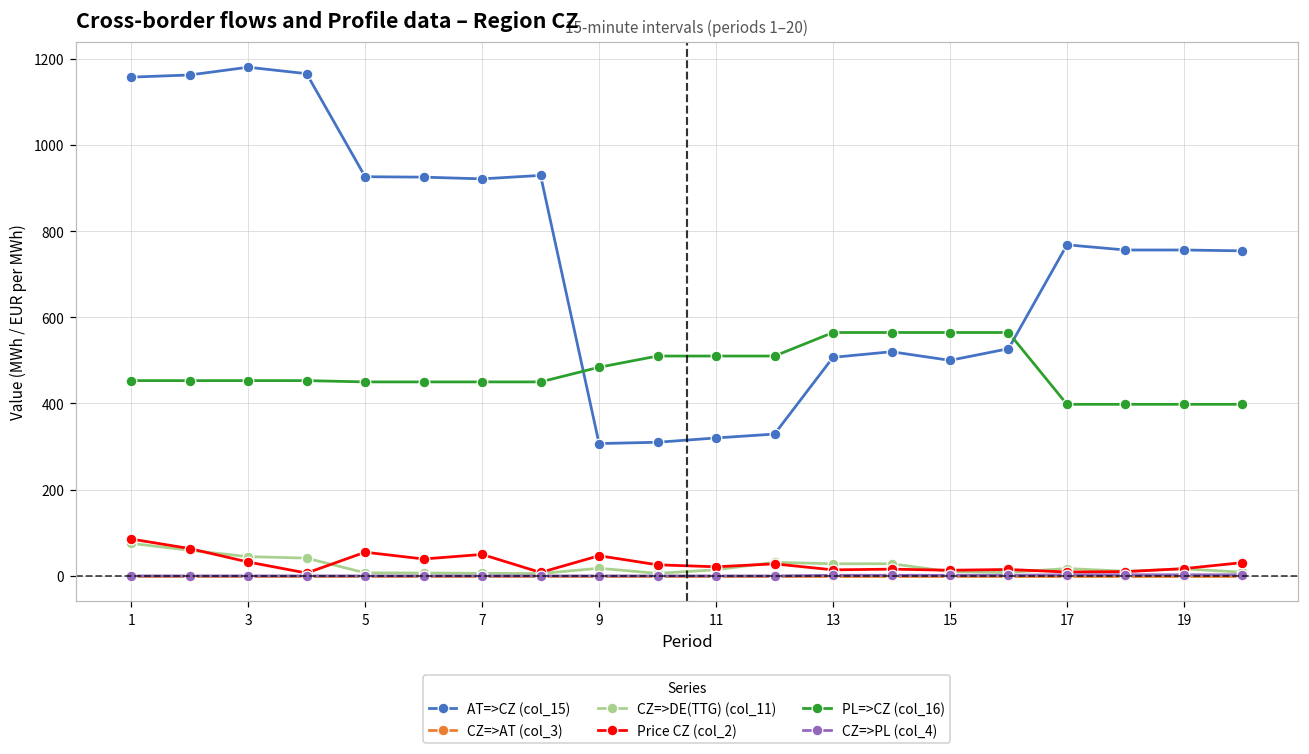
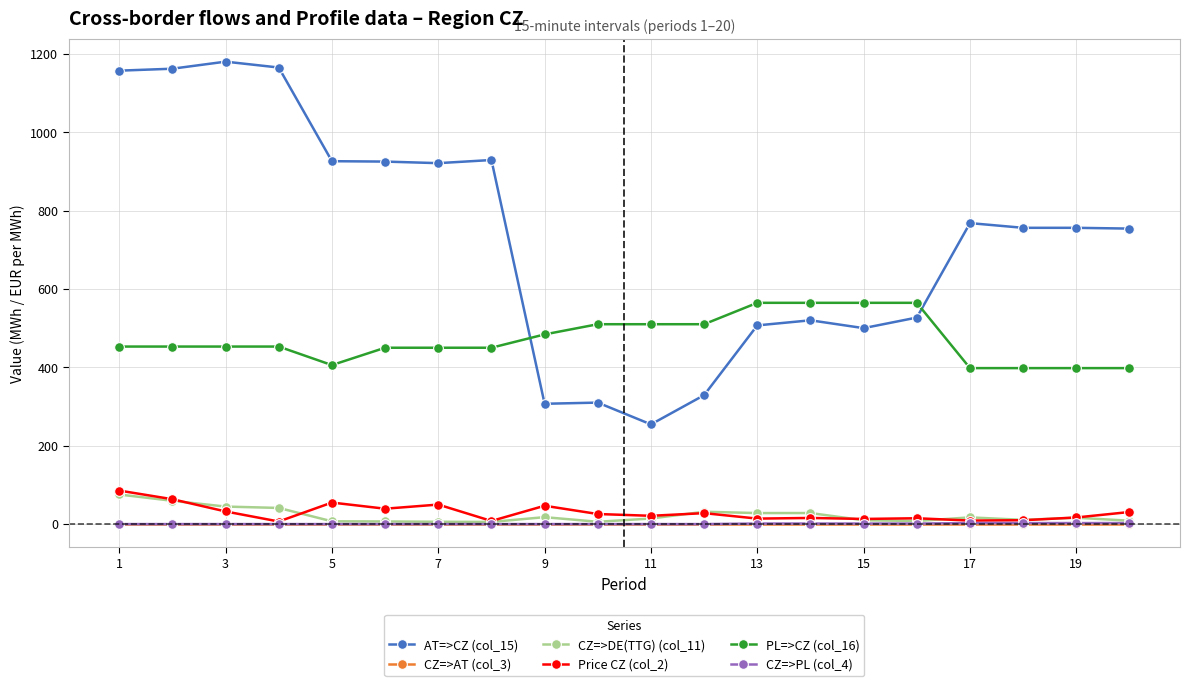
PL=>CZ (col_16), 5: 450 -> 410
AT=>CZ (col_15), 11: 320 -> 250
